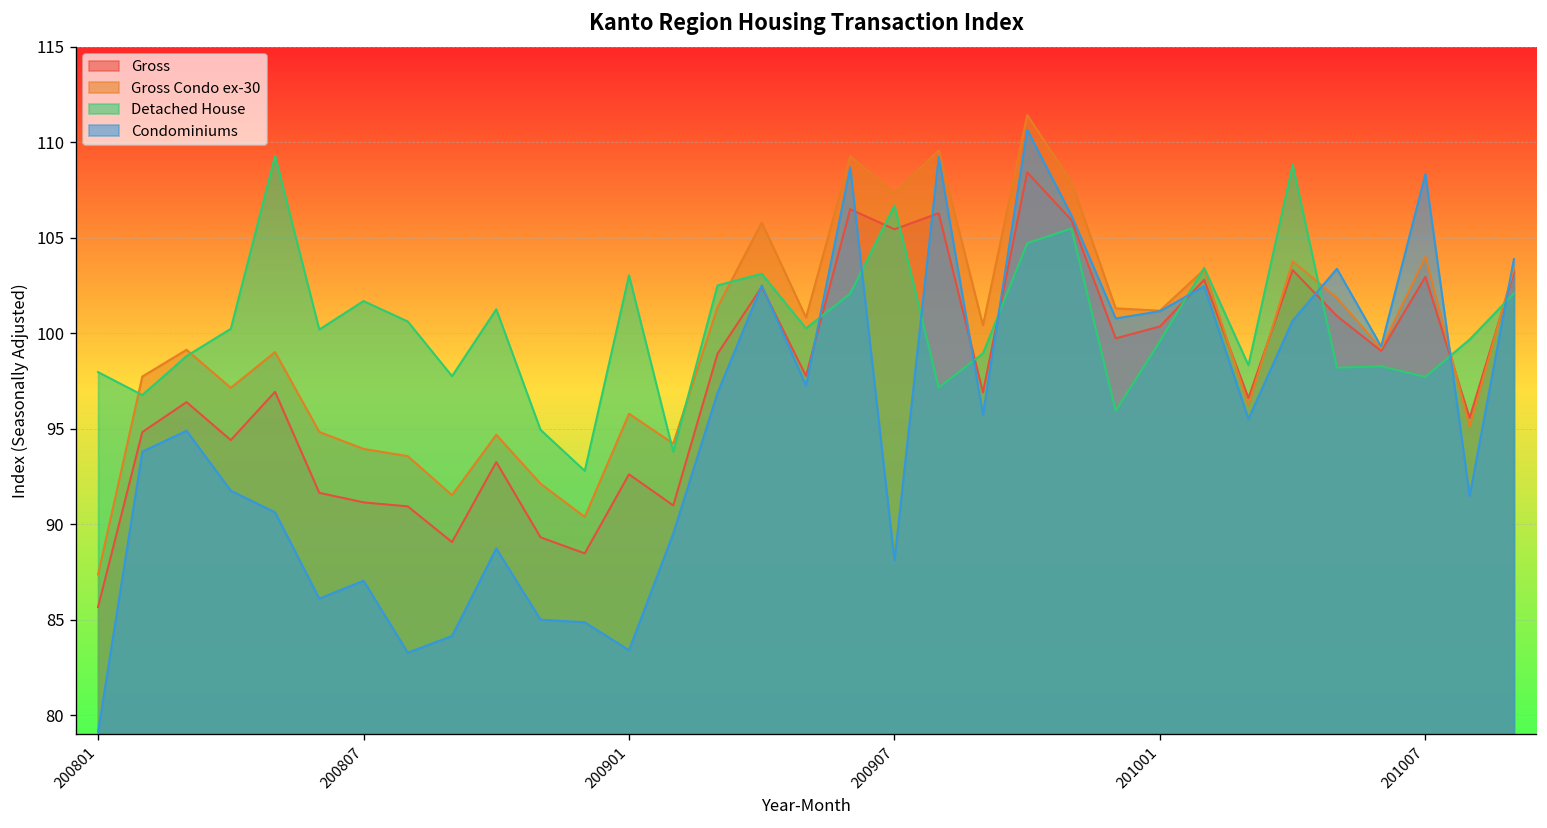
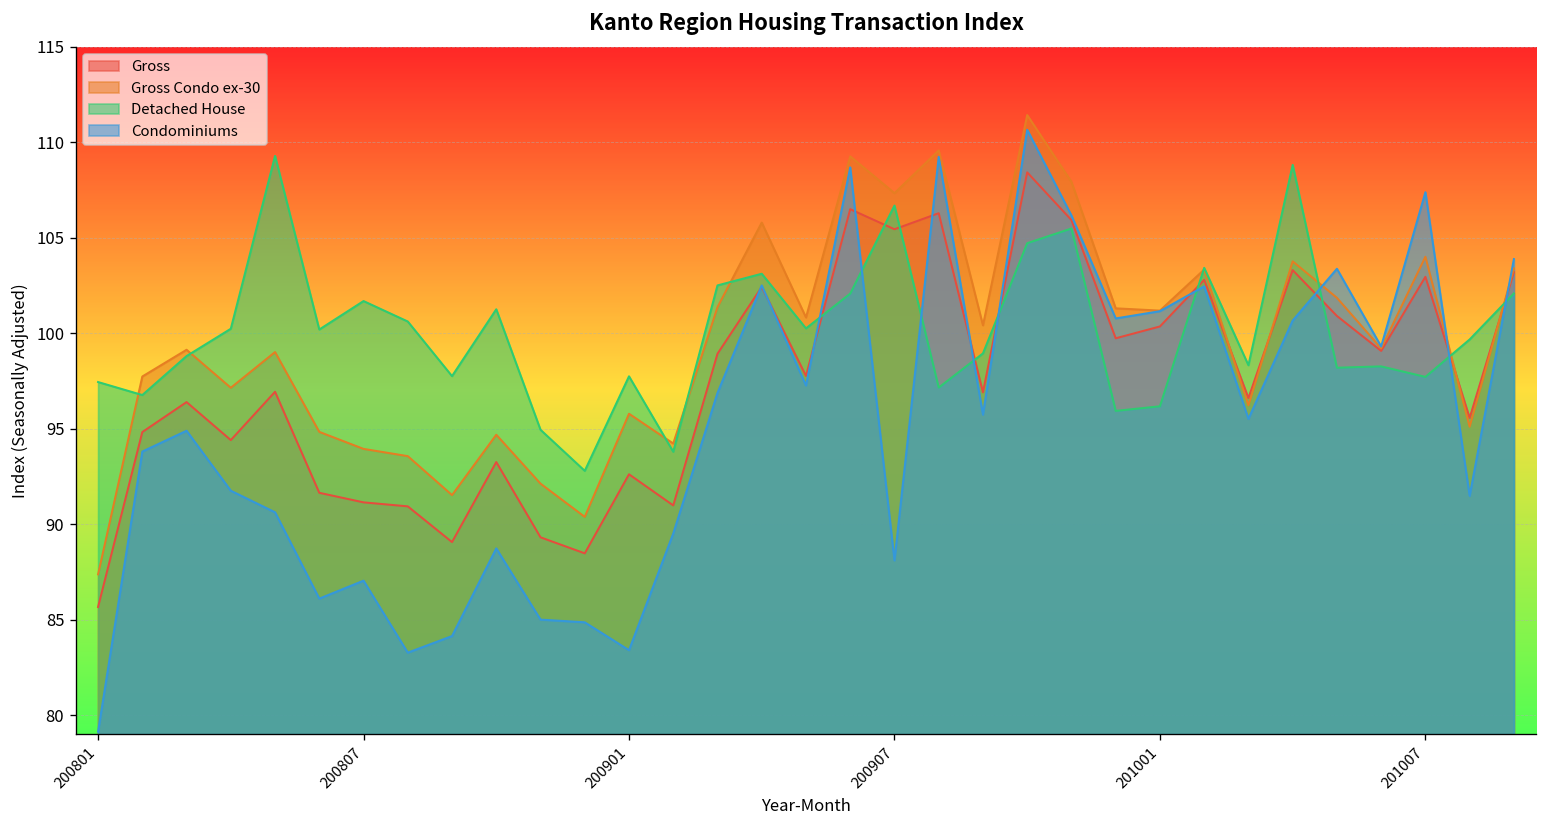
Detached House, 200801: 98.0 -> 97.4
Detached House, 200901: 103.0 -> 97.7
Detached House, 201001: 99.6 -> 96.2
Condominiums, 201007: 108.3 -> 107.4
